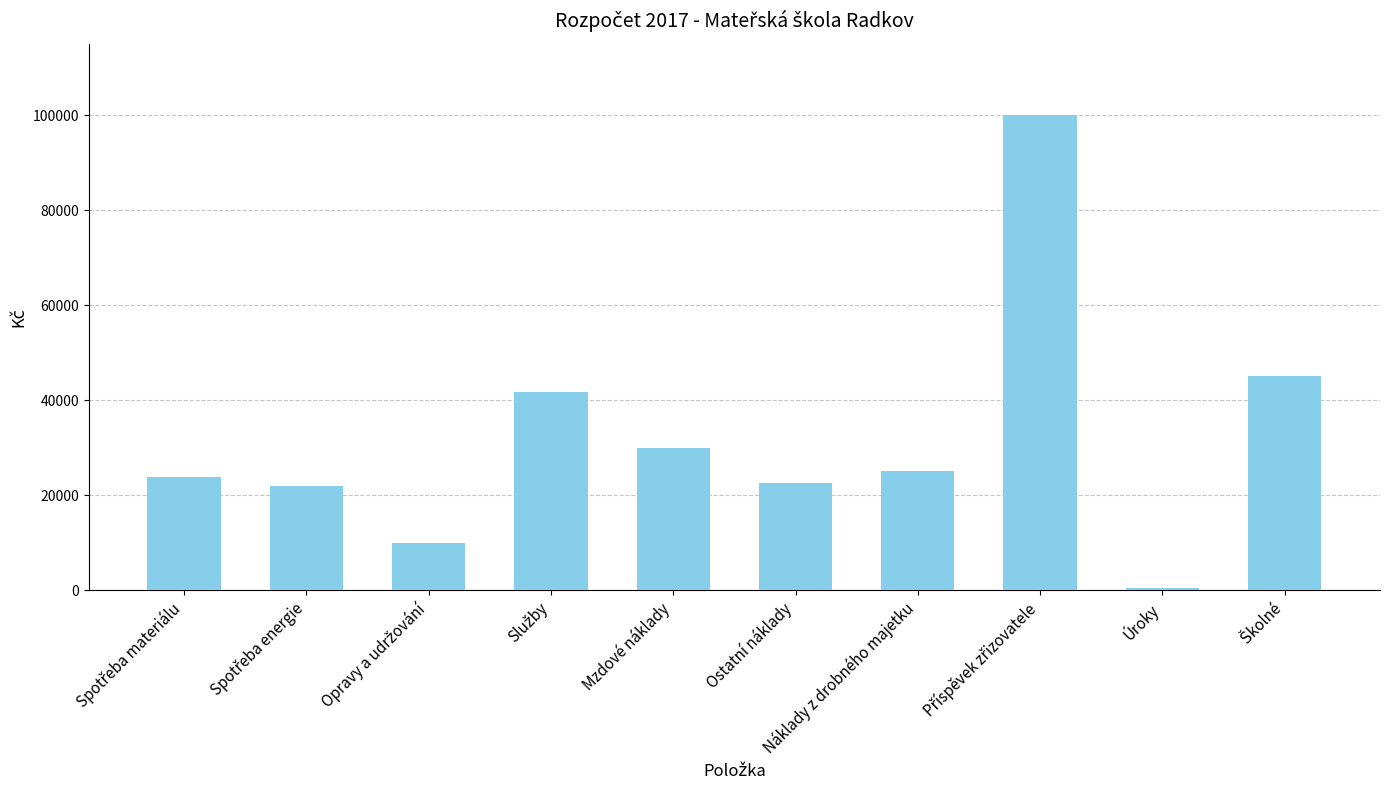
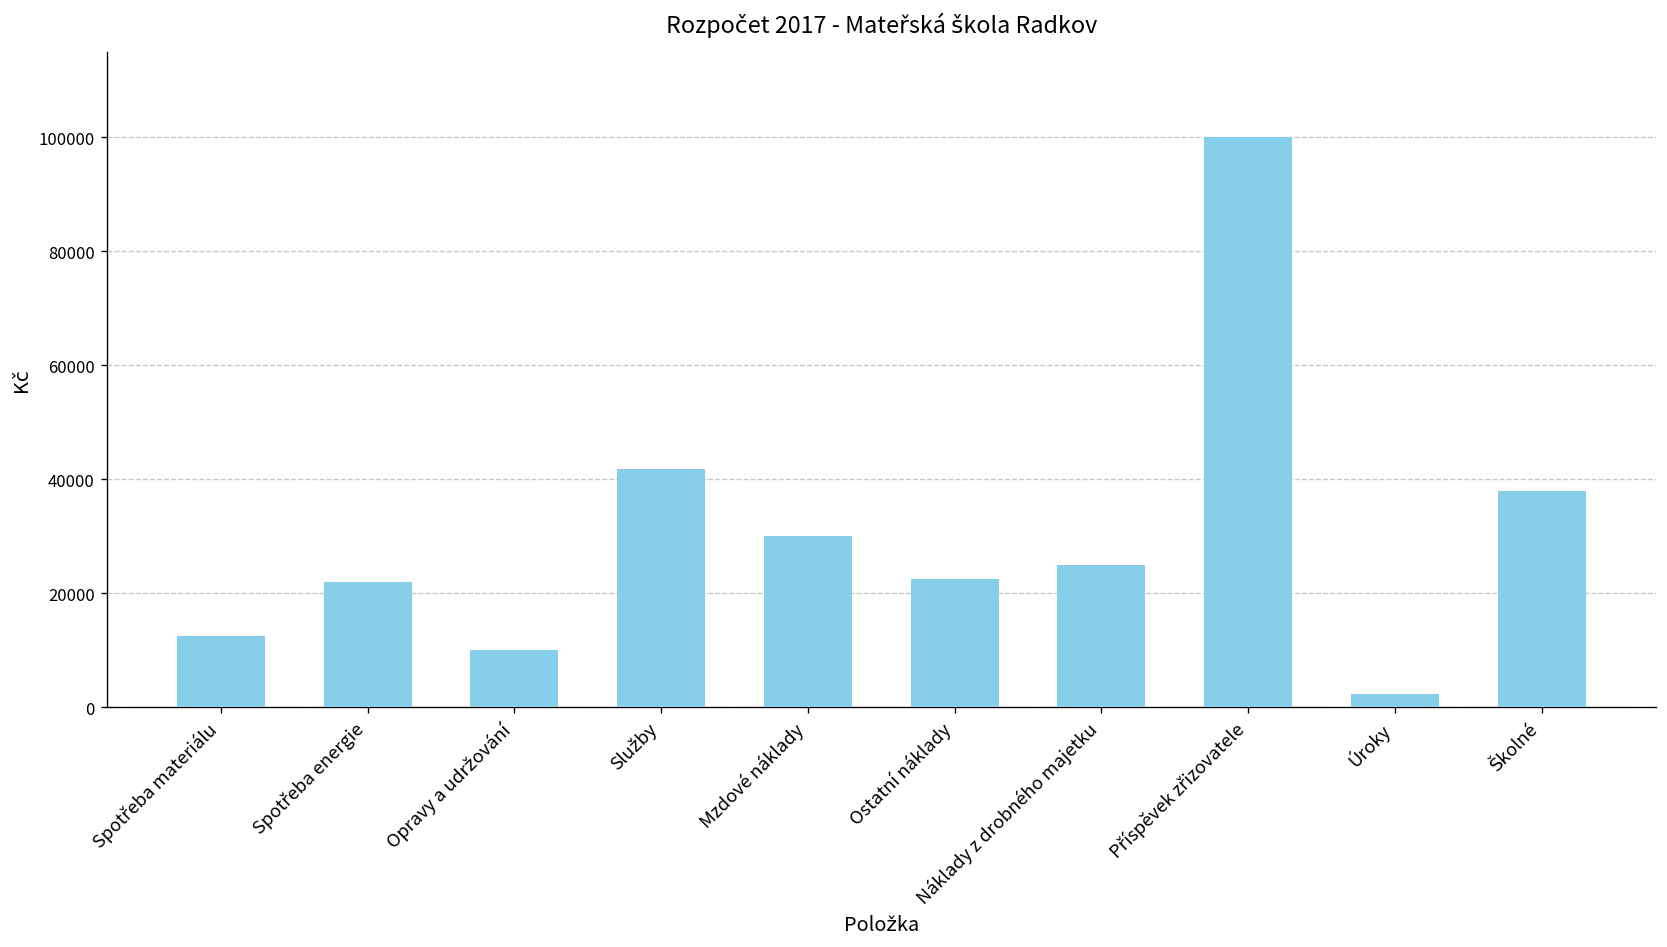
Spotřeba materiálu: 24000 -> 13000
Úroky: 1000 -> 2000
Školné: 45000 -> 38000
